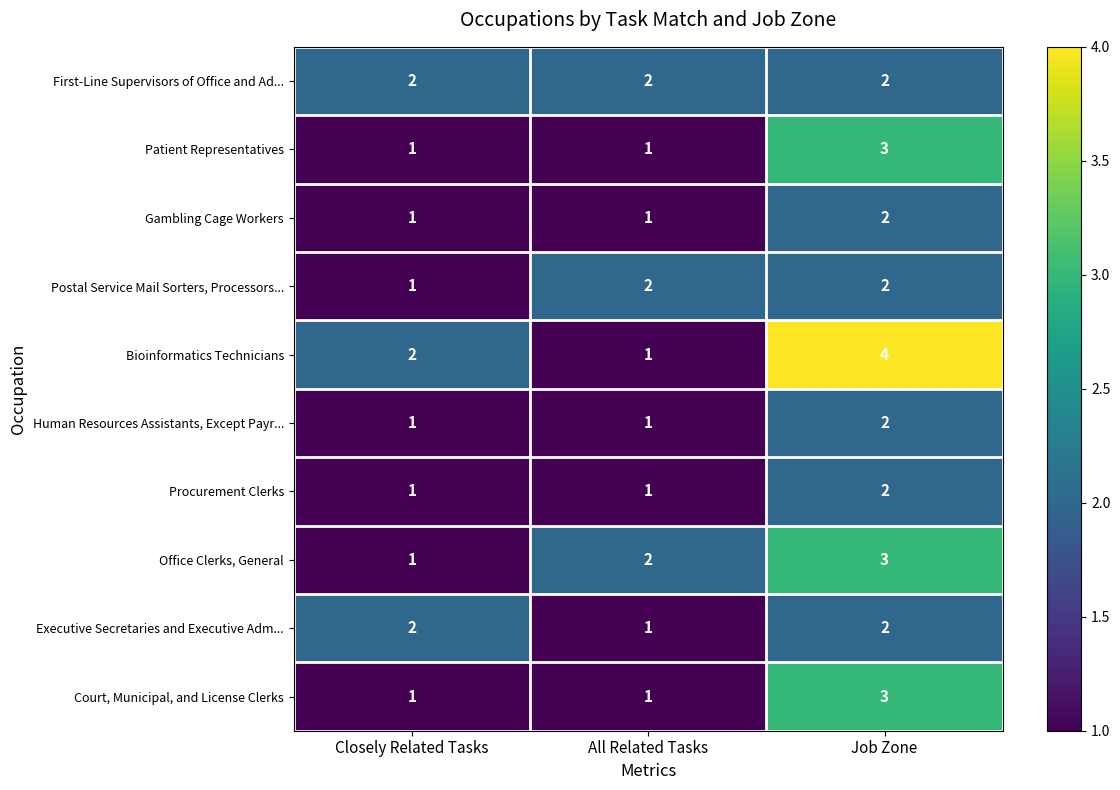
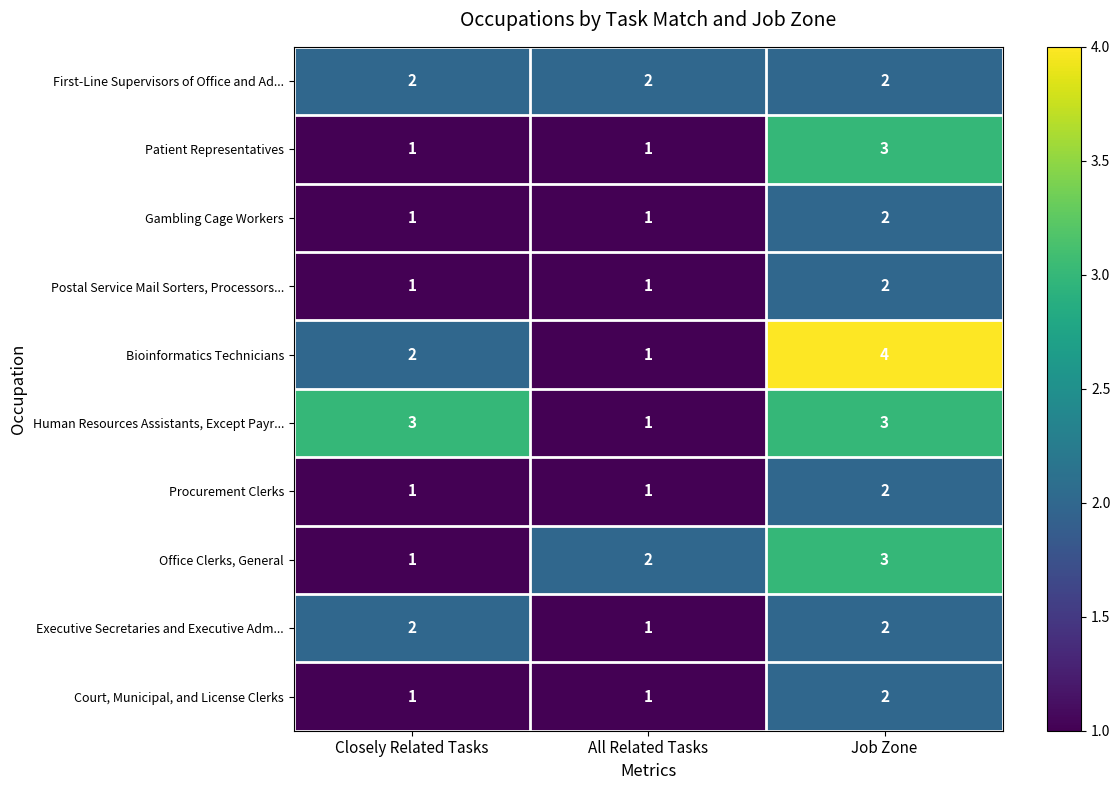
Postal Service Mail Sorters, Processors..., All Related Tasks: 2 -> 1
Human Resources Assistants, Except Payr..., Closely Related Tasks: 1 -> 3
Human Resources Assistants, Except Payr..., Job Zone: 2 -> 3
Court, Municipal, and License Clerks, Job Zone: 3 -> 2
